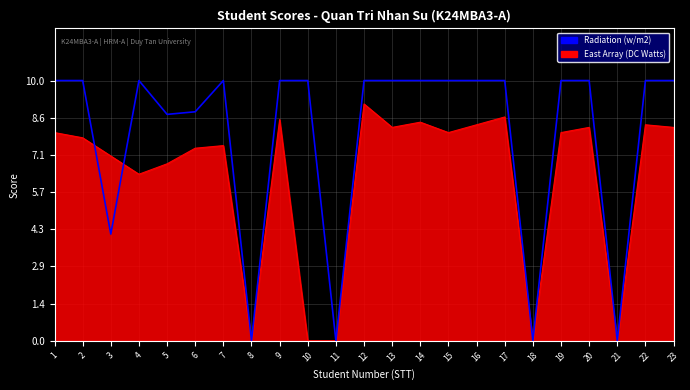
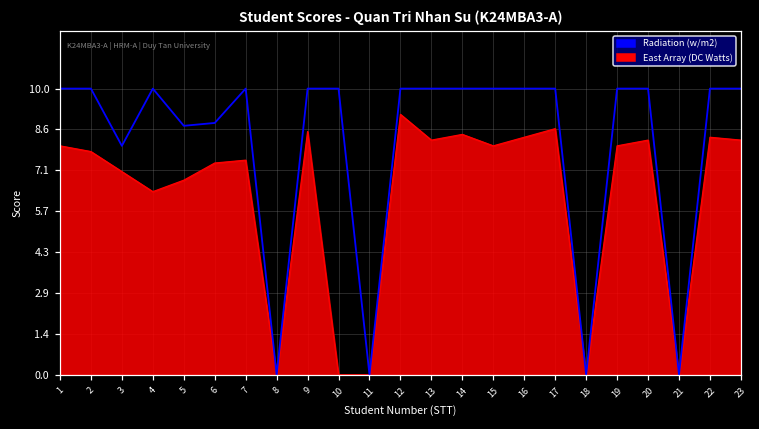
Radiation (w/m2), 3: 4.1 -> 8.0
